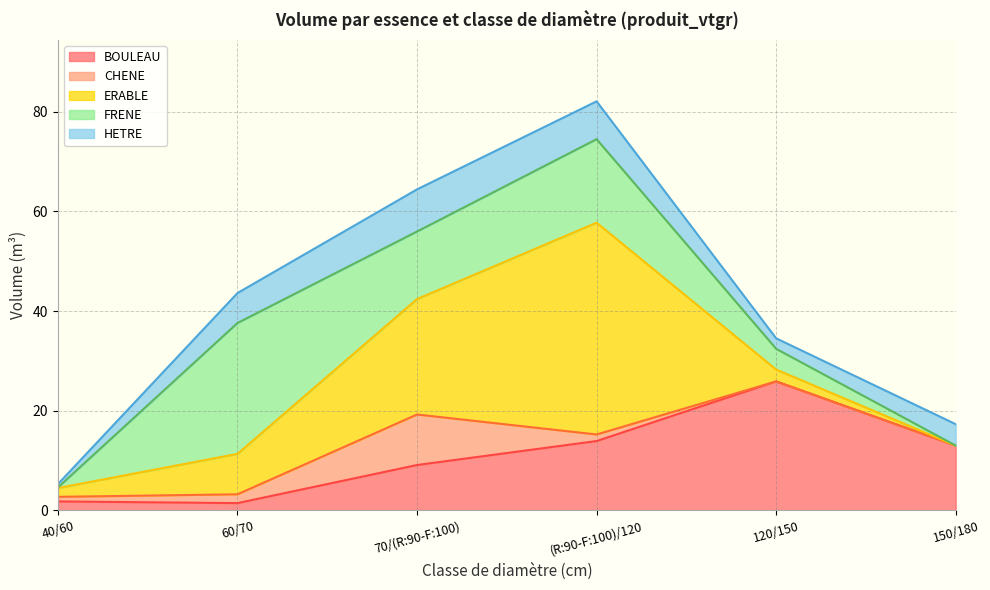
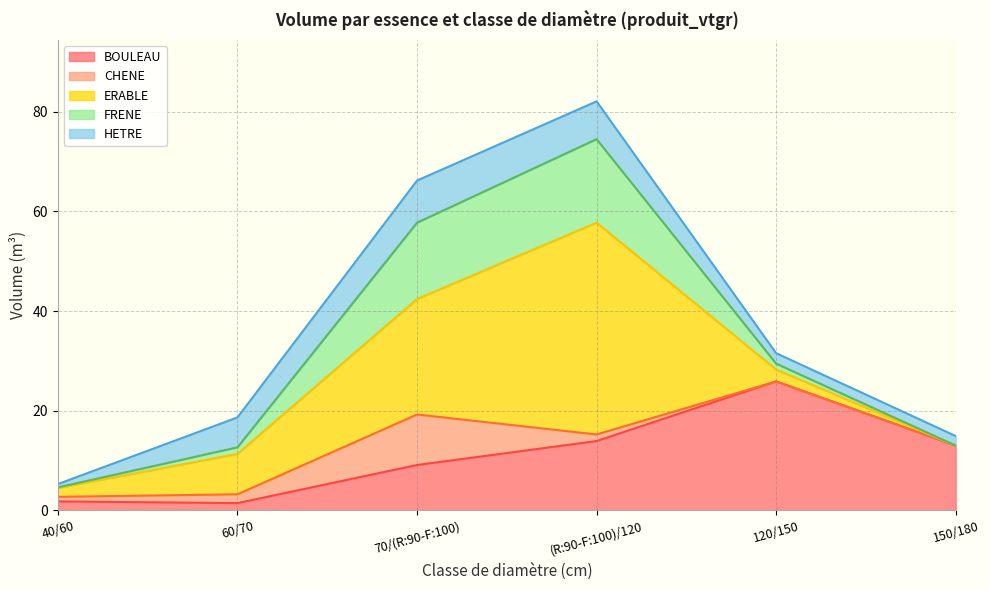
FRENE, 60/70: 26 -> 1
FRENE, 70/(R:90-F:100): 14 -> 15
FRENE, 120/150: 4 -> 1
HETRE, 150/180: 4 -> 2
